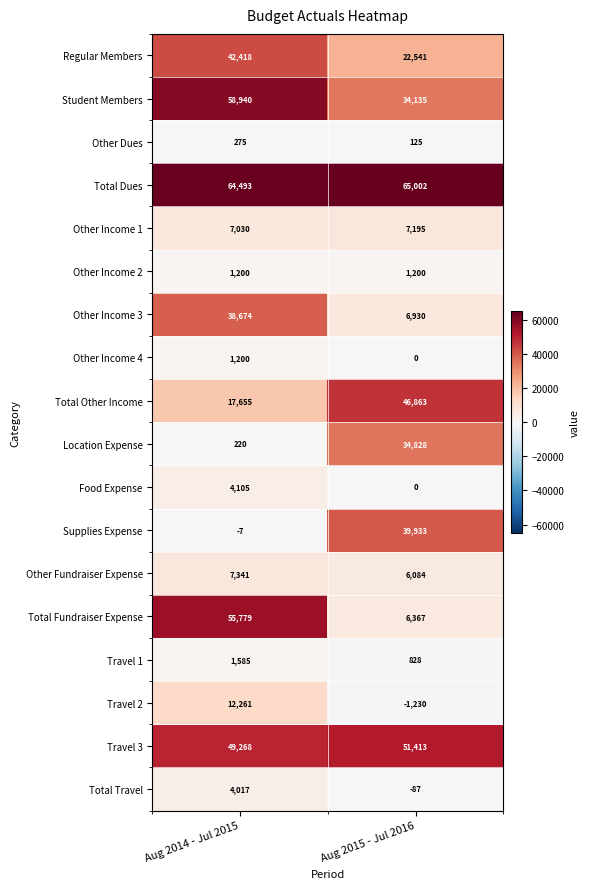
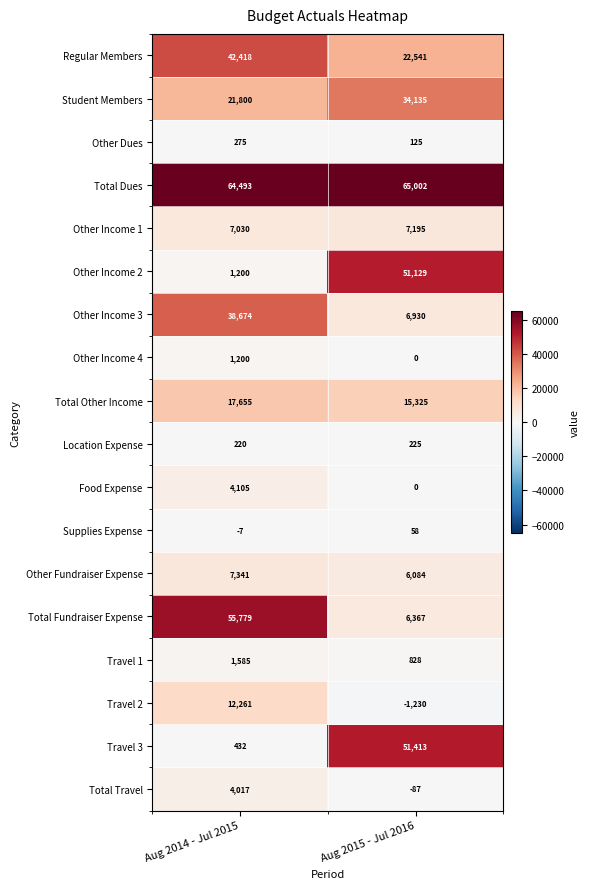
Student Members, Aug 2014 - Jul 2015: 58,940 -> 21,800
Other Income 2, Aug 2015 - Jul 2016: 1,200 -> 51,129
Total Other Income, Aug 2015 - Jul 2016: 46,863 -> 15,325
Location Expense, Aug 2015 - Jul 2016: 34,828 -> 225
Supplies Expense, Aug 2015 - Jul 2016: 39,933 -> 58
Travel 3, Aug 2014 - Jul 2015: 49,268 -> 432
